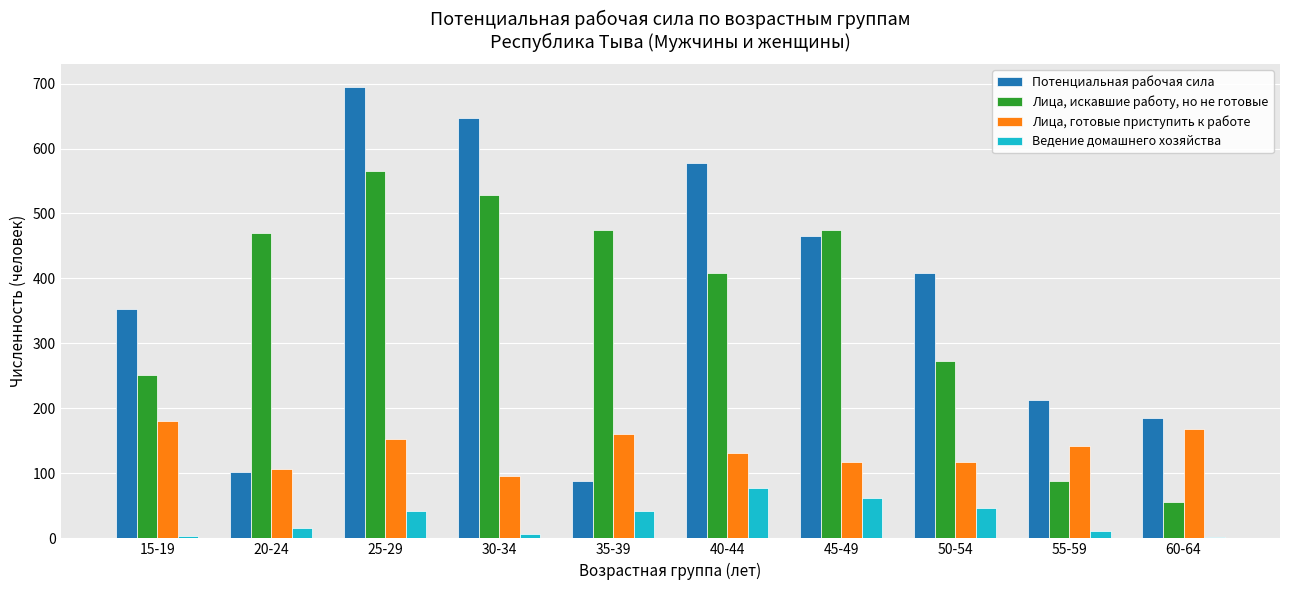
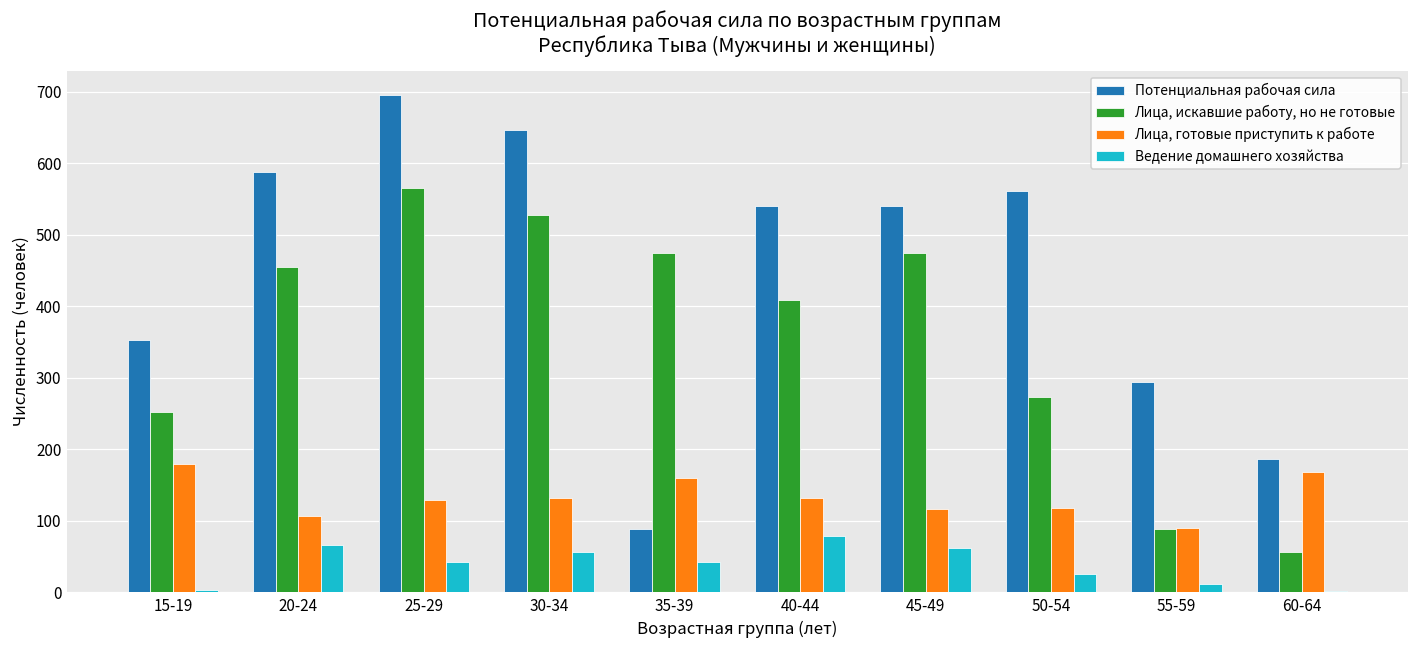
Потенциальная рабочая сила, 20-24: 100 -> 590
Лица, искавшие работу, но не готовые, 20-24: 470 -> 460
Ведение домашнего хозяйства, 20-24: 20 -> 70
Лица, готовые приступить к работе, 25-29: 150 -> 130
Лица, готовые приступить к работе, 30-34: 100 -> 130
Ведение домашнего хозяйства, 30-34: 10 -> 60
Потенциальная рабочая сила, 40-44: 580 -> 540
Потенциальная рабочая сила, 45-49: 470 -> 540
Потенциальная рабочая сила, 50-54: 410 -> 560
Ведение домашнего хозяйства, 50-54: 50 -> 30
Потенциальная рабочая сила, 55-59: 210 -> 290
Лица, готовые приступить к работе, 55-59: 140 -> 90
